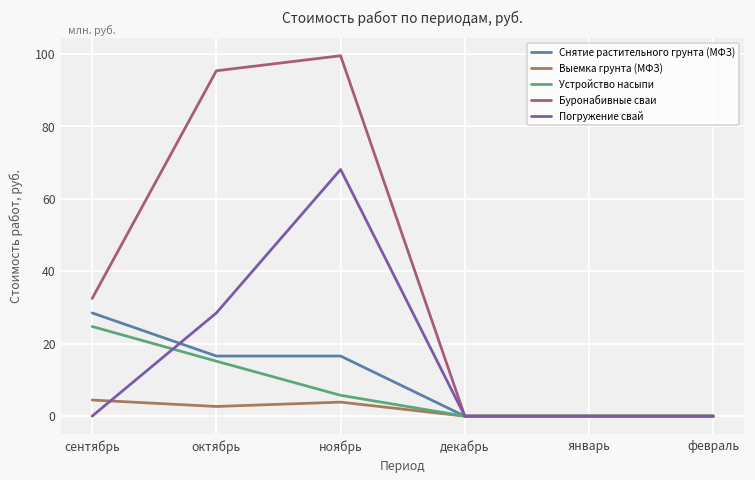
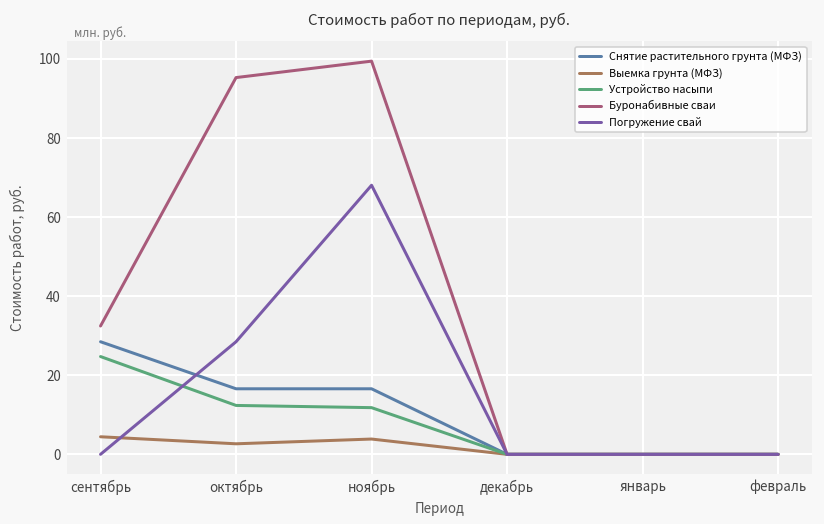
Устройство насыпи, октябрь: 15 -> 12
Устройство насыпи, ноябрь: 6 -> 12
